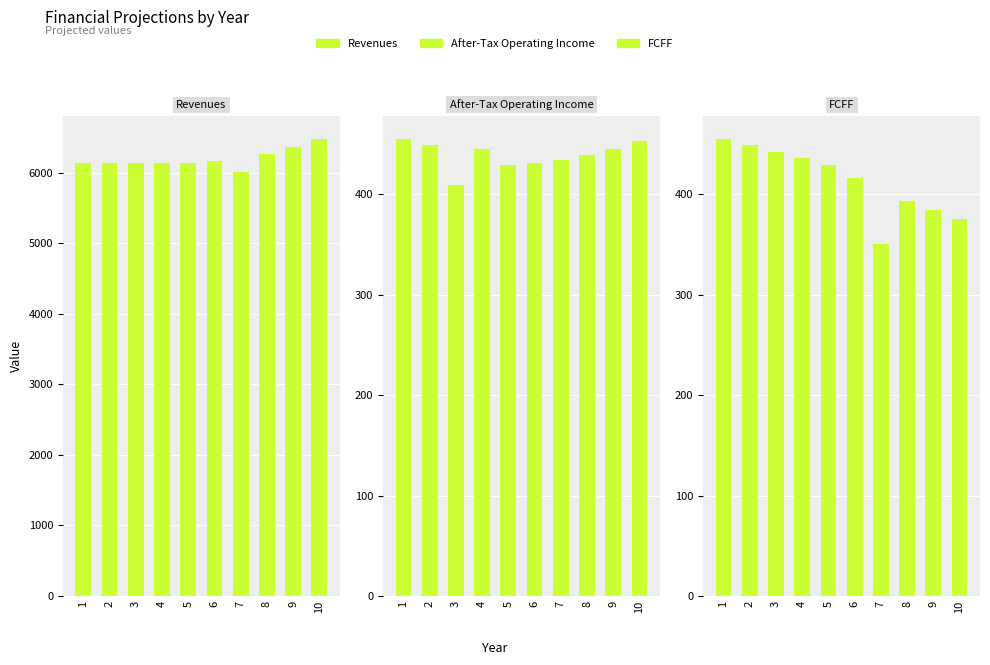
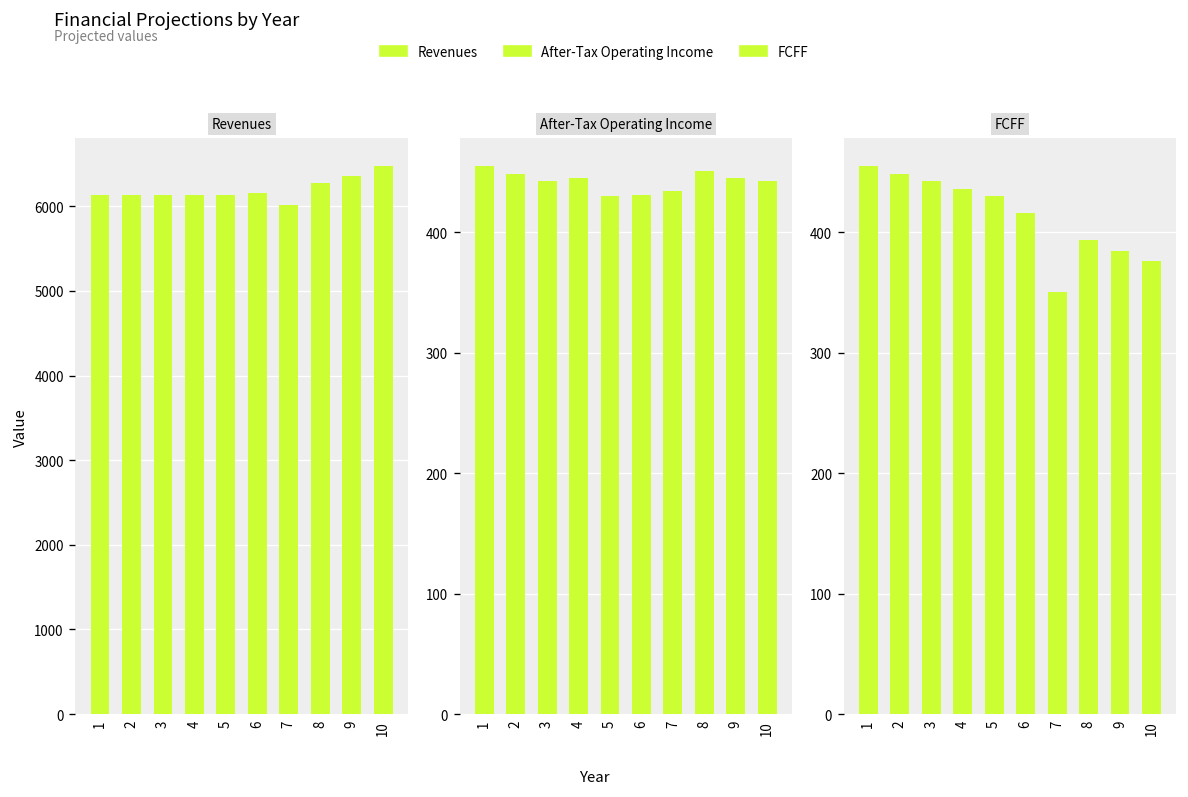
After-Tax Operating Income, 3: 409 -> 442
After-Tax Operating Income, 8: 439 -> 451
After-Tax Operating Income, 10: 453 -> 442
